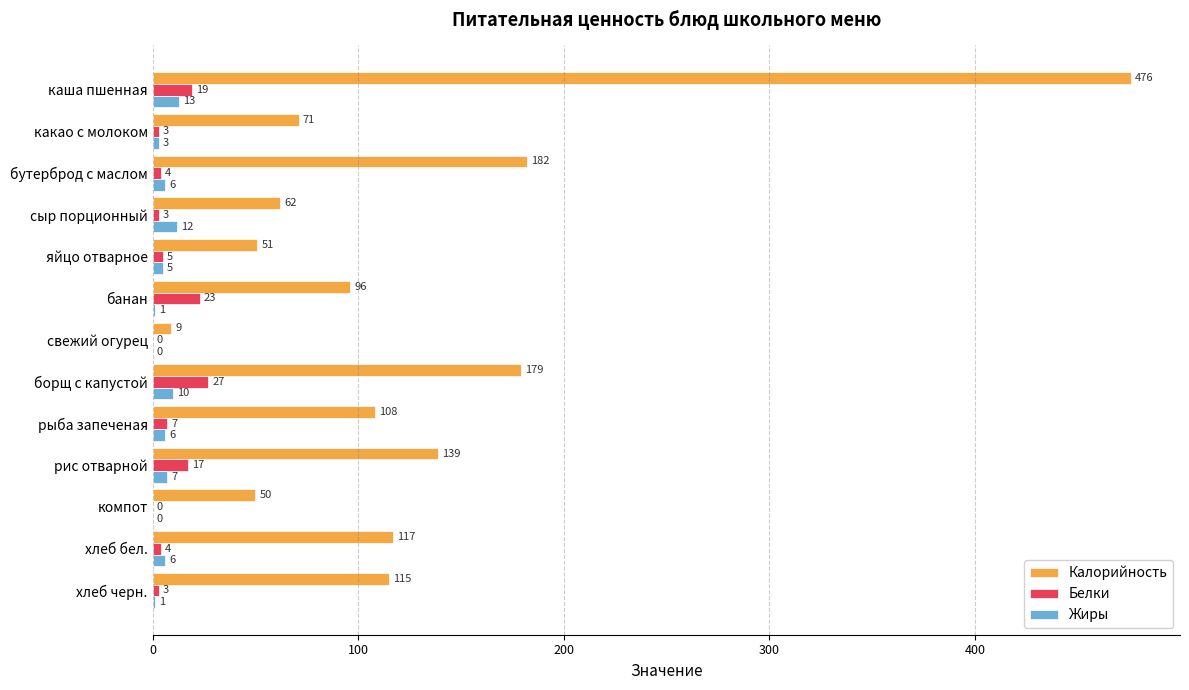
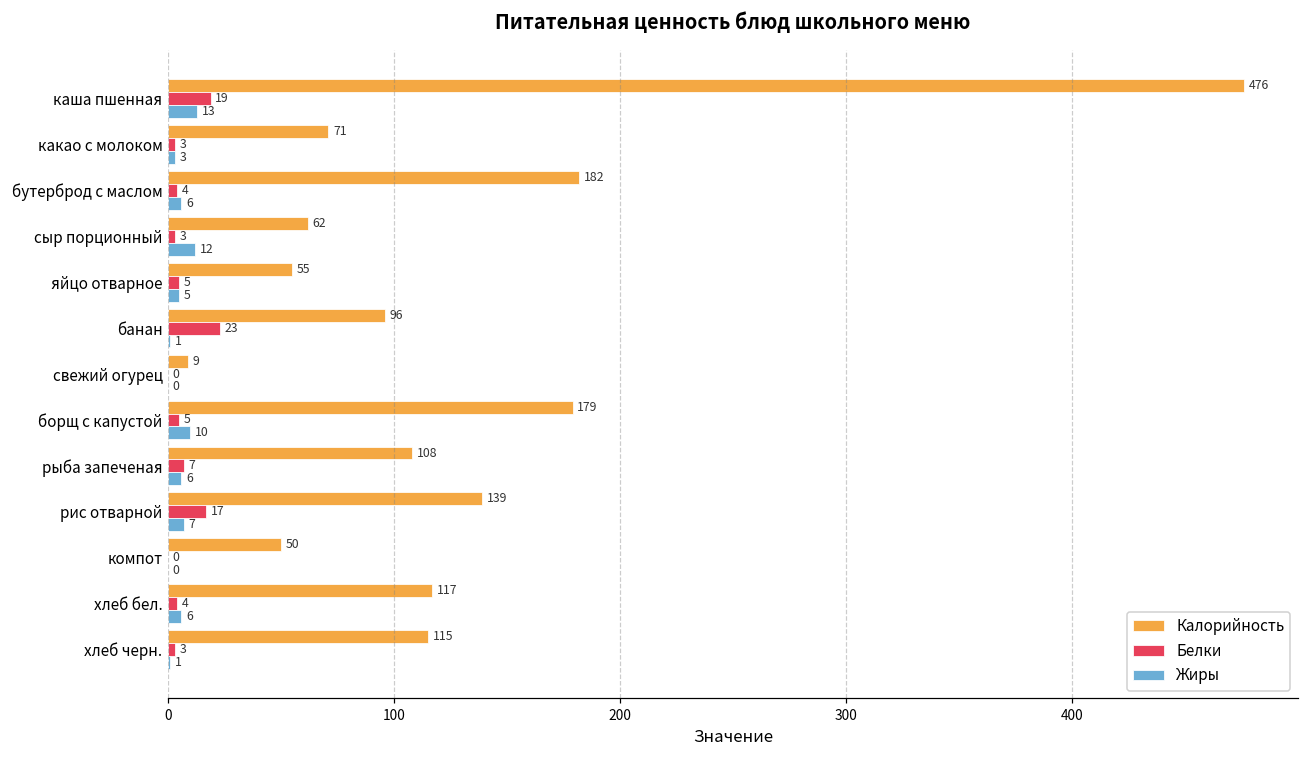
Калорийность, яйцо отварное: 51 -> 55
Белки, борщ с капустой: 27 -> 5
